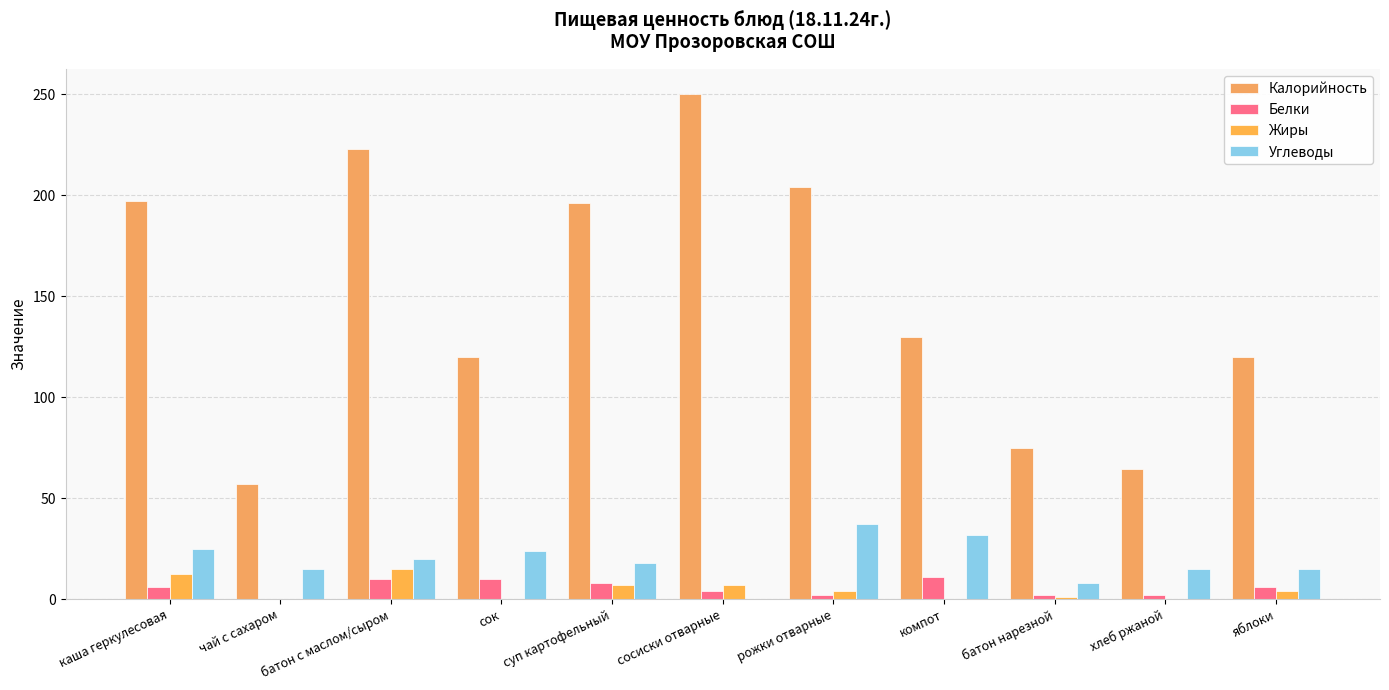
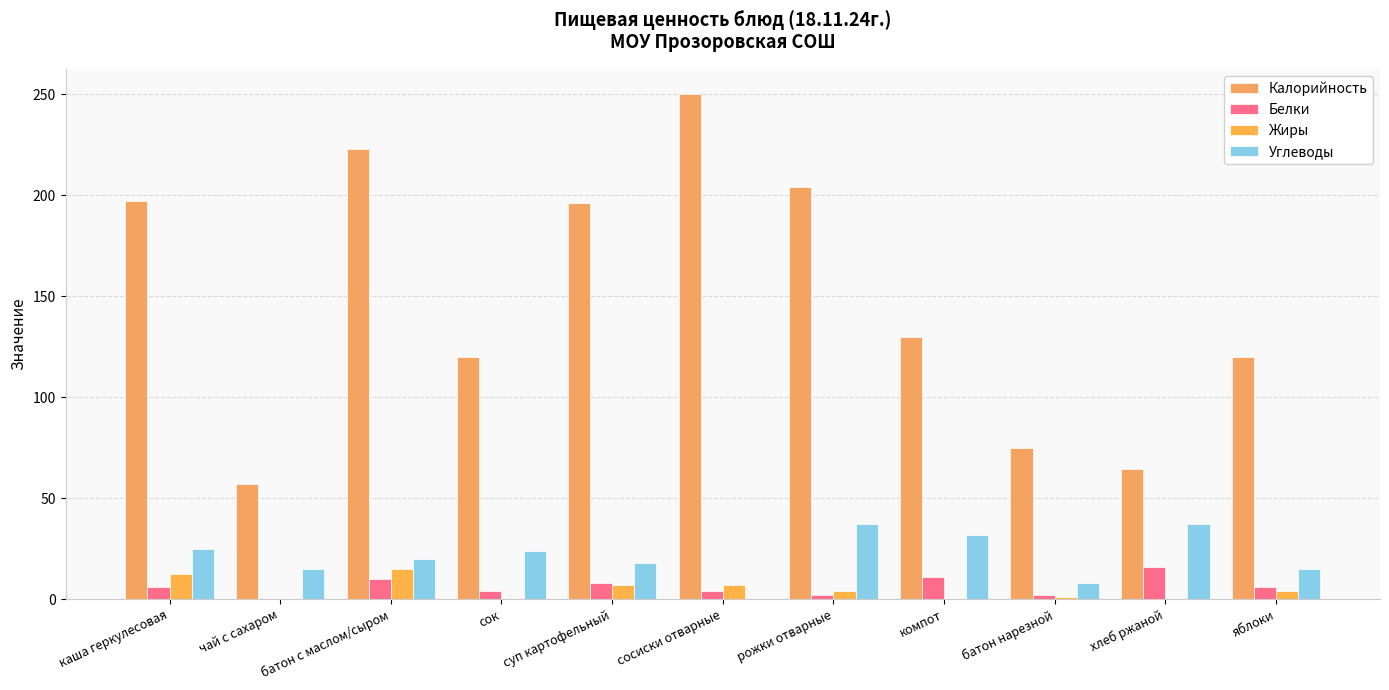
Белки, сок: 10 -> 4
Белки, хлеб ржаной: 2 -> 16
Углеводы, хлеб ржаной: 15 -> 37
